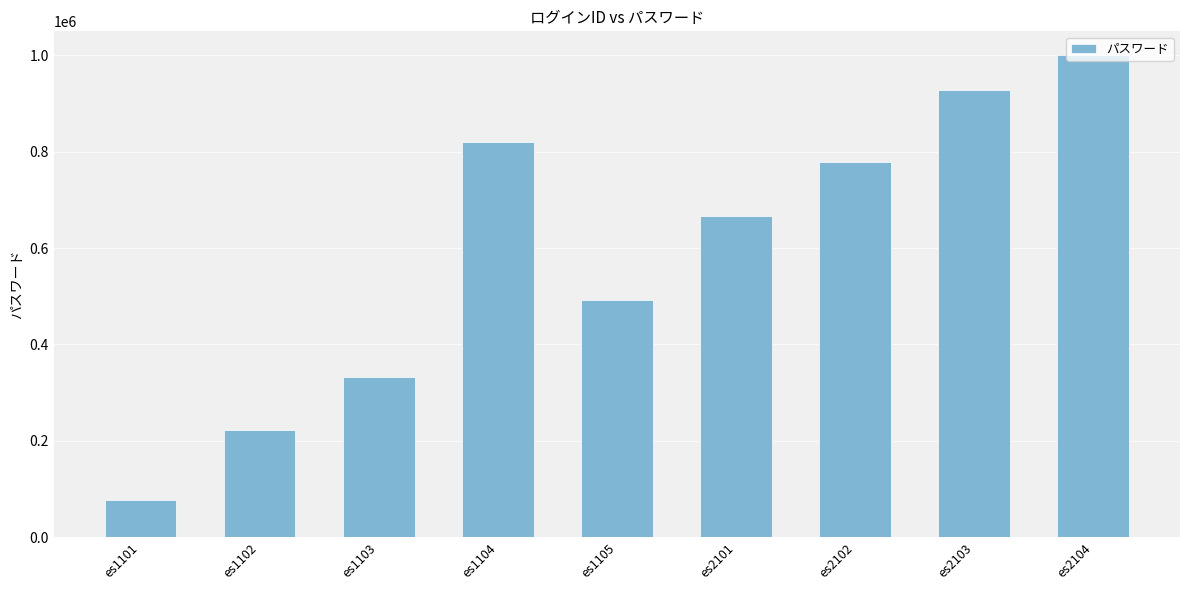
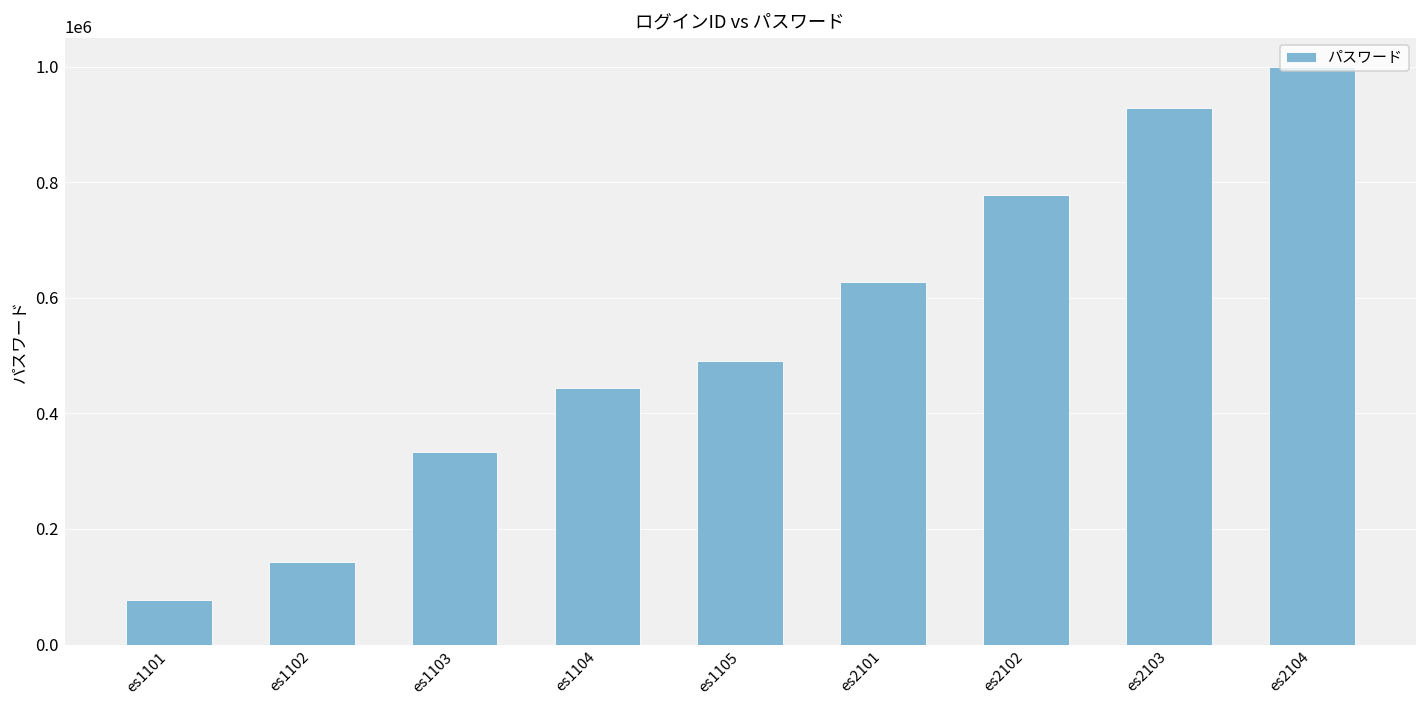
es1102: 220000 -> 140000
es1104: 820000 -> 440000
es2101: 670000 -> 630000
